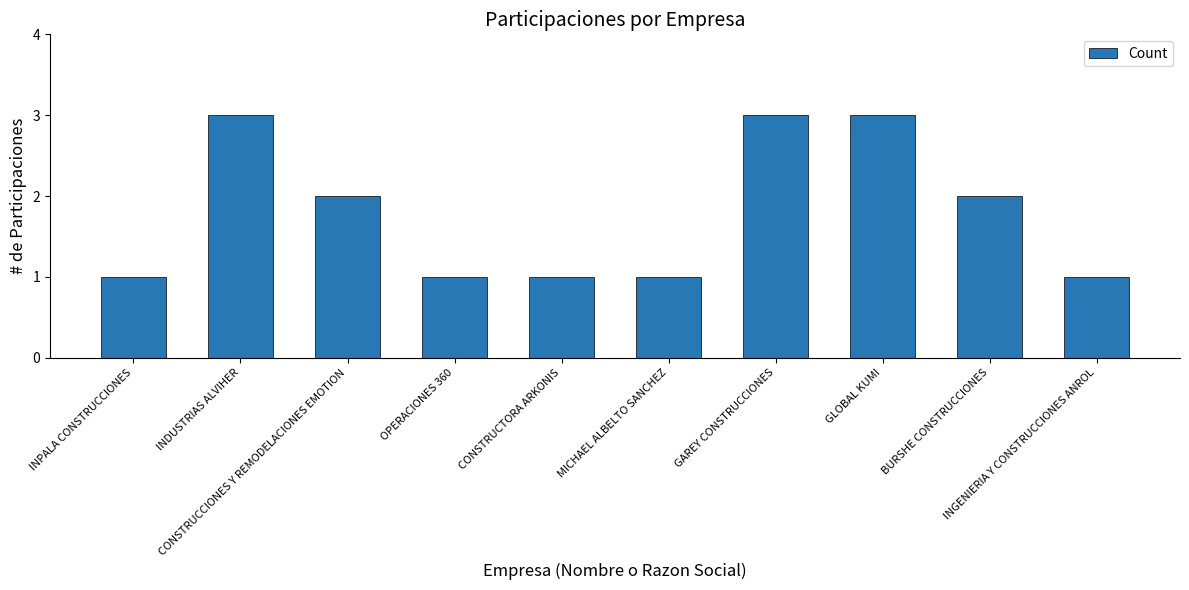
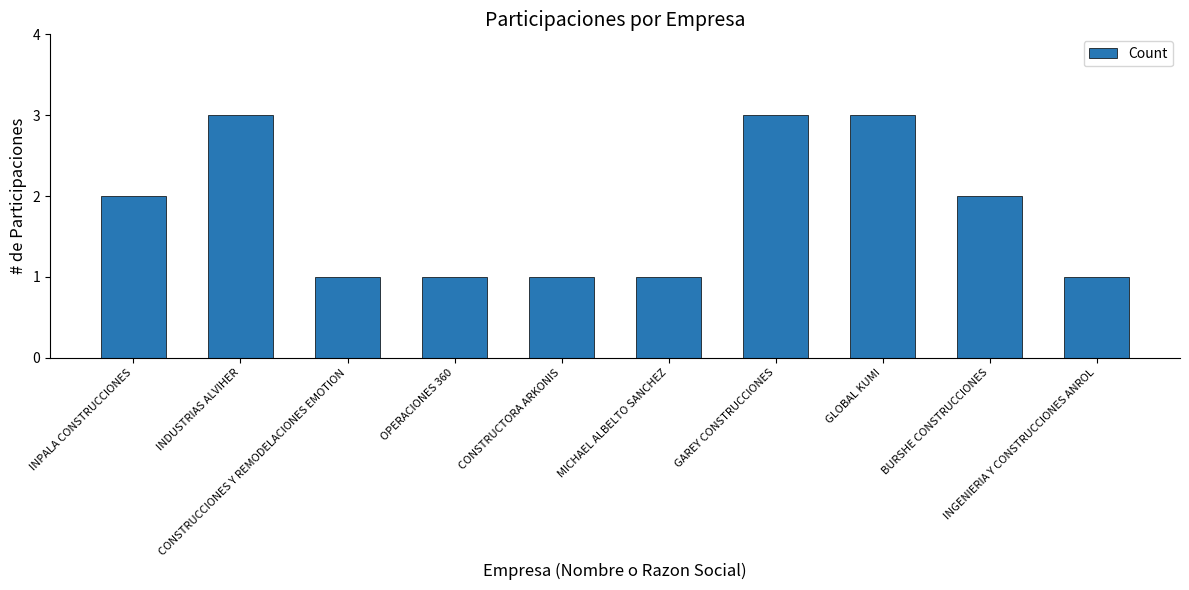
INPALA CONSTRUCCIONES: 1 -> 2
CONSTRUCCIONES Y REMODELACIONES EMOTION: 2 -> 1
